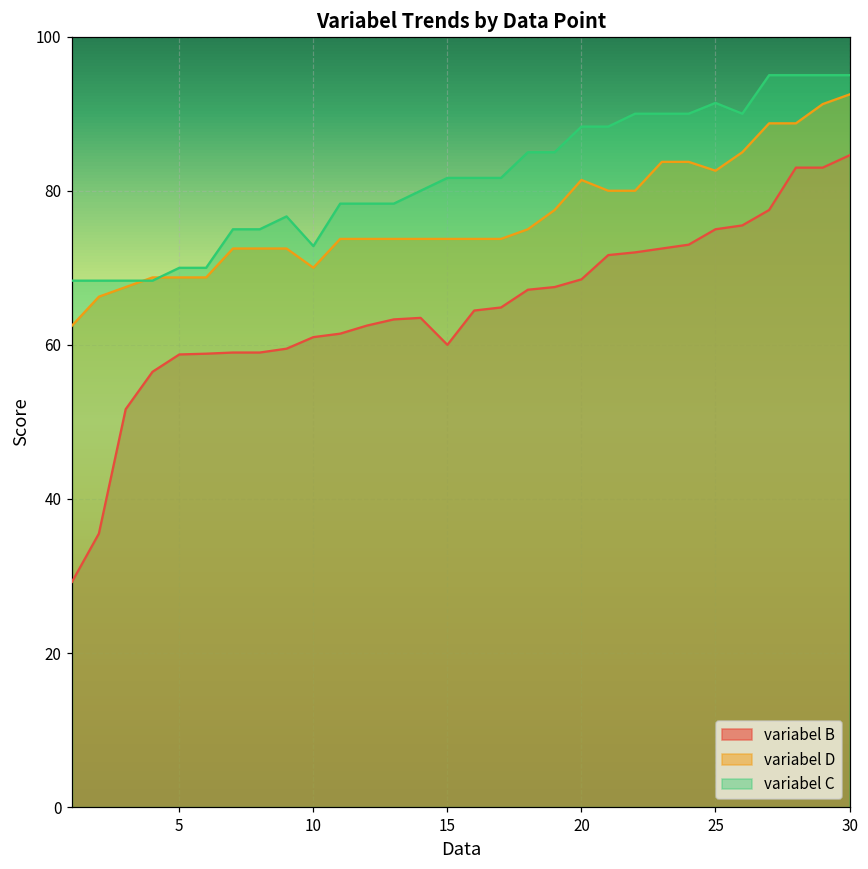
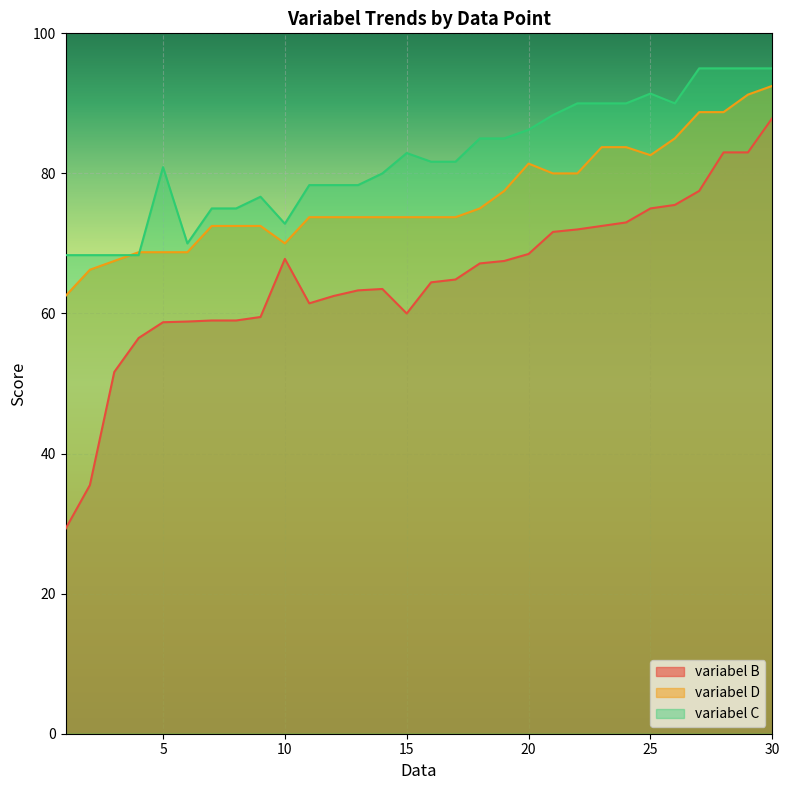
variabel C, 5: 70 -> 81
variabel B, 10: 61 -> 68
variabel C, 15: 82 -> 83
variabel C, 20: 88 -> 86
variabel B, 30: 85 -> 88
